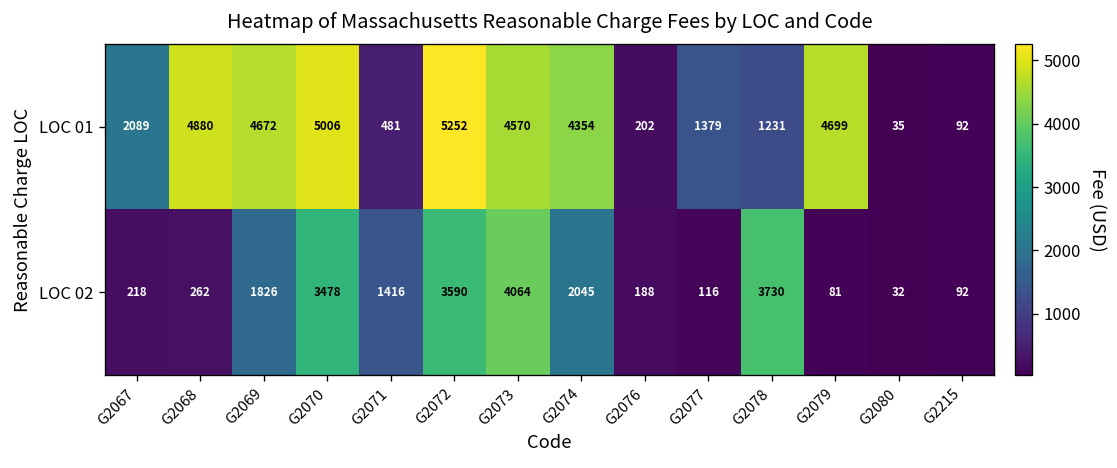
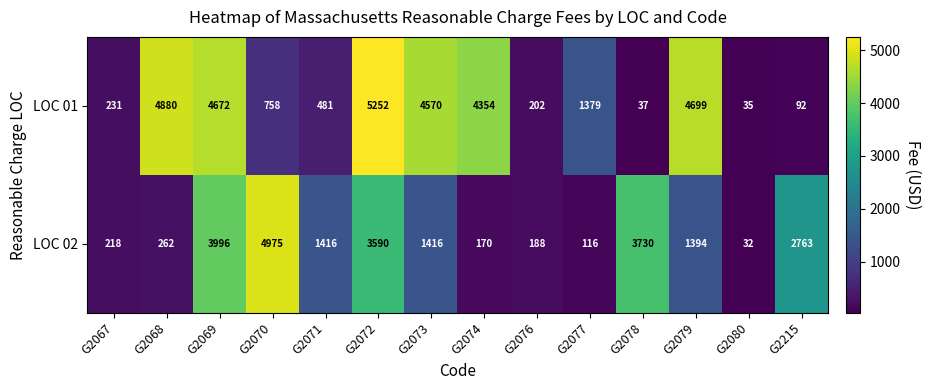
LOC 01, G2067: 2089 -> 231
LOC 01, G2070: 5006 -> 758
LOC 01, G2078: 1231 -> 37
LOC 02, G2069: 1826 -> 3996
LOC 02, G2070: 3478 -> 4975
LOC 02, G2073: 4064 -> 1416
LOC 02, G2074: 2045 -> 170
LOC 02, G2079: 81 -> 1394
LOC 02, G2215: 92 -> 2763
